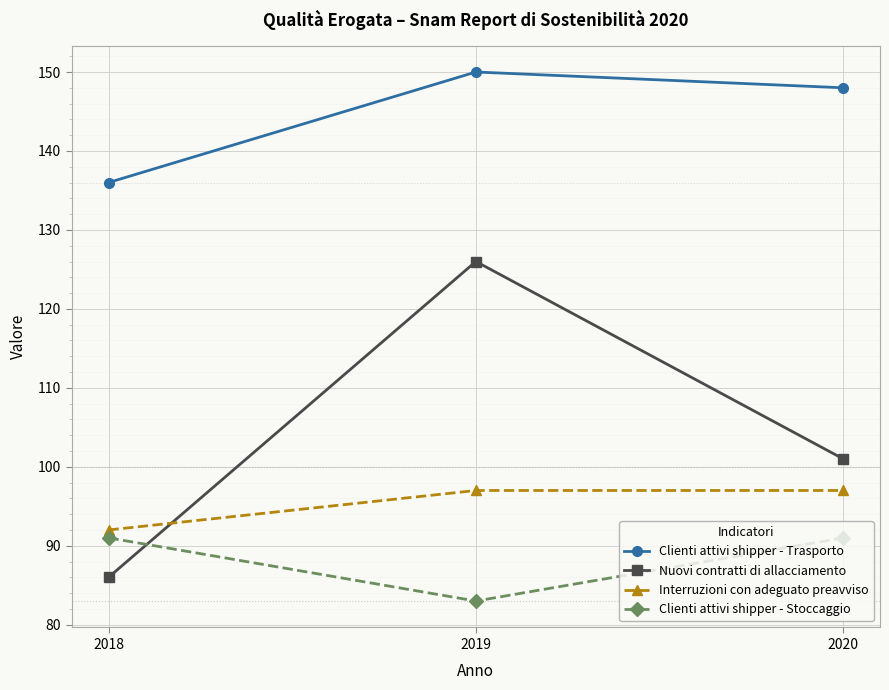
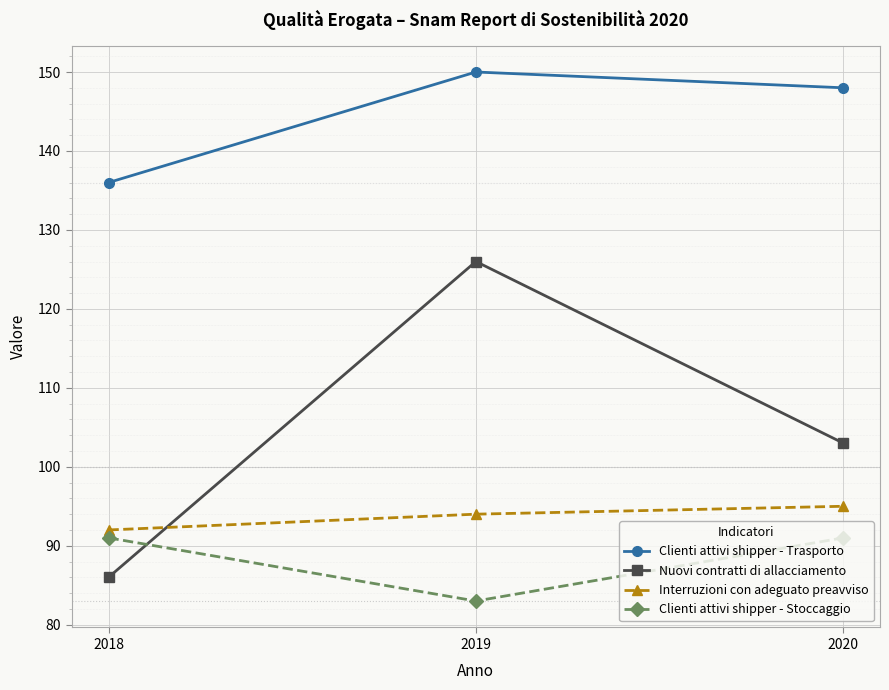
Interruzioni con adeguato preavviso, 2019: 97 -> 94
Nuovi contratti di allacciamento, 2020: 101 -> 103
Interruzioni con adeguato preavviso, 2020: 97 -> 95
